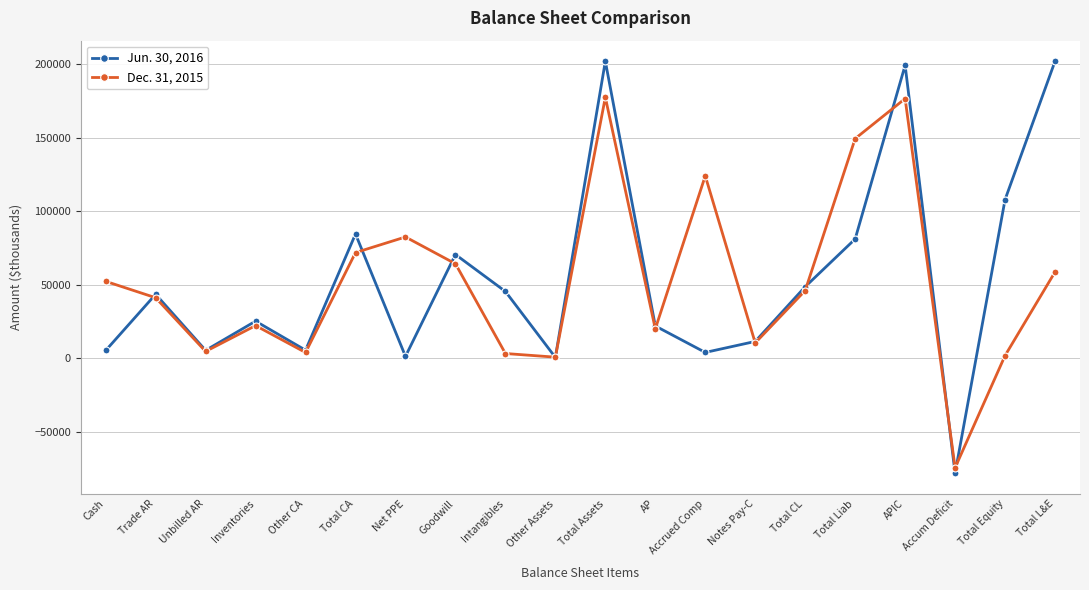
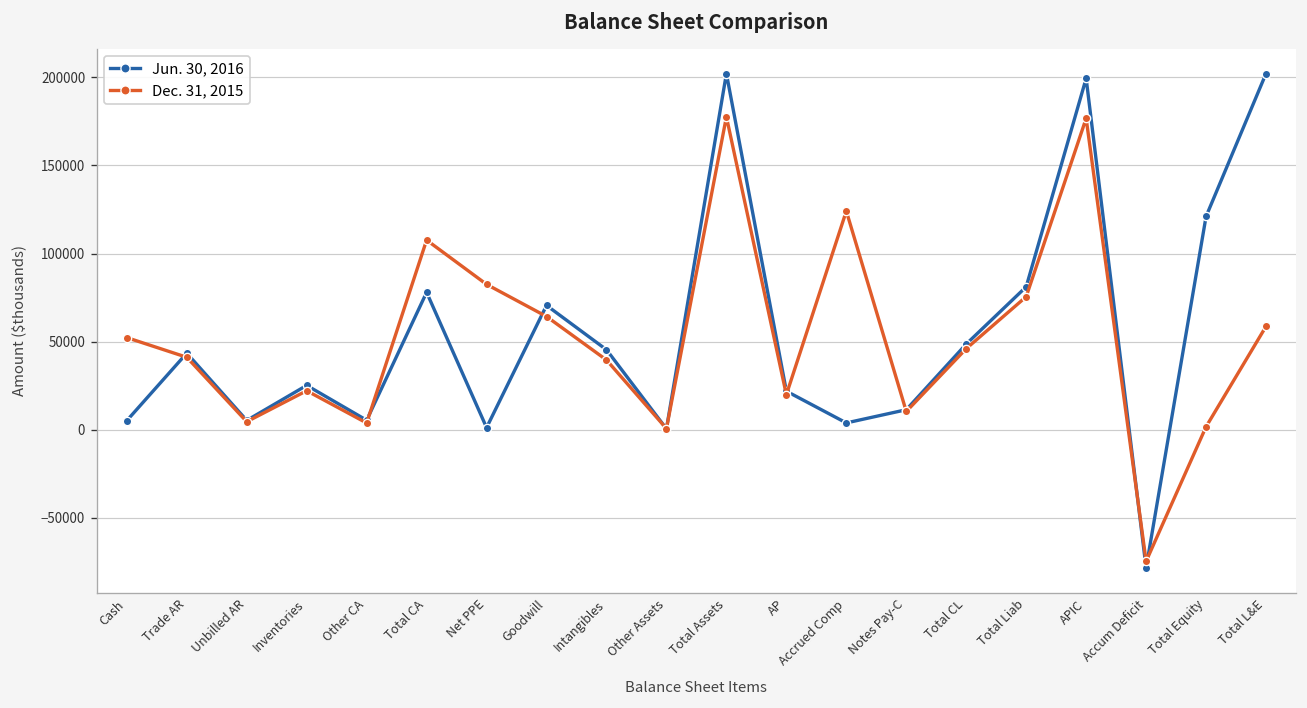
Jun. 30, 2016, Total CA: 85000 -> 78000
Dec. 31, 2015, Total CA: 72000 -> 108000
Dec. 31, 2015, Intangibles: 3000 -> 40000
Dec. 31, 2015, Total Liab: 149000 -> 76000
Jun. 30, 2016, Total Equity: 108000 -> 121000
